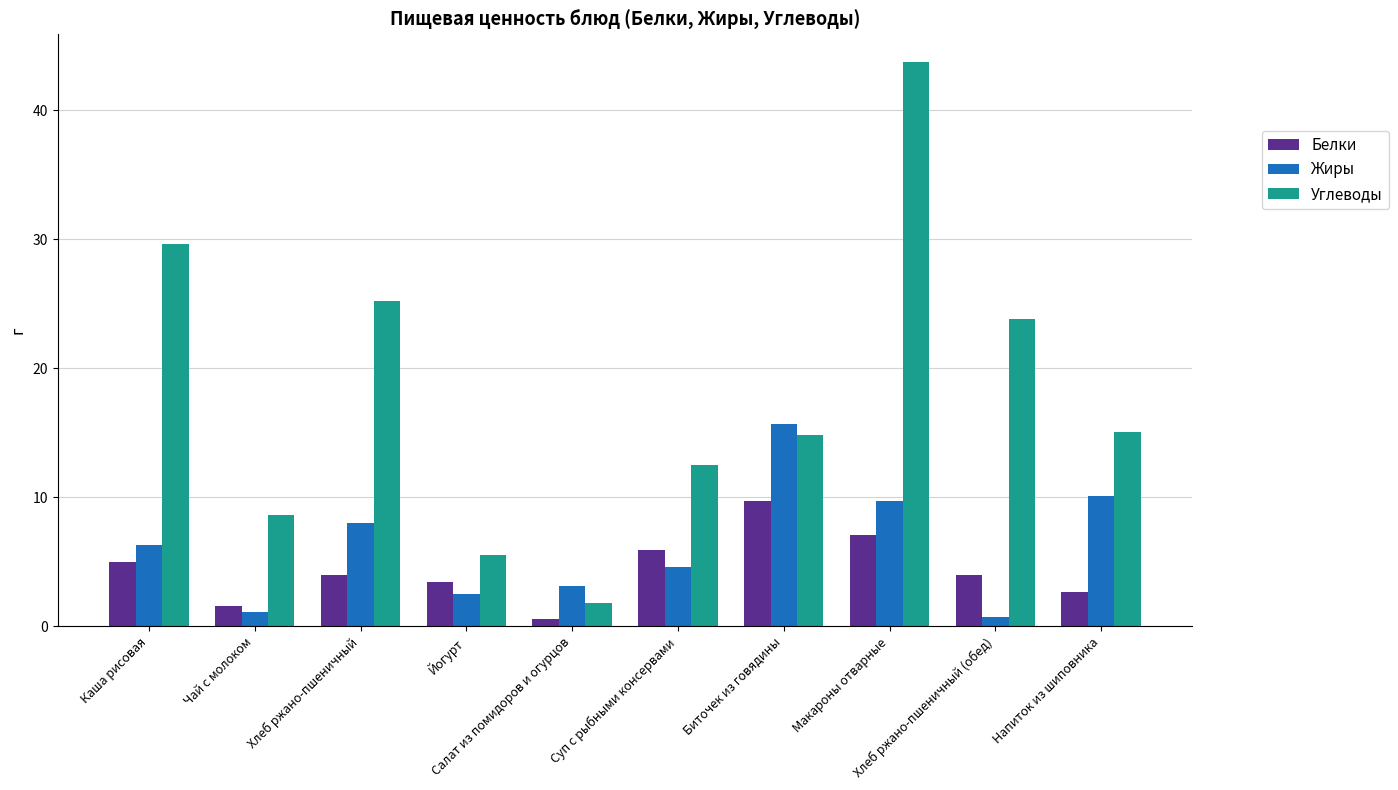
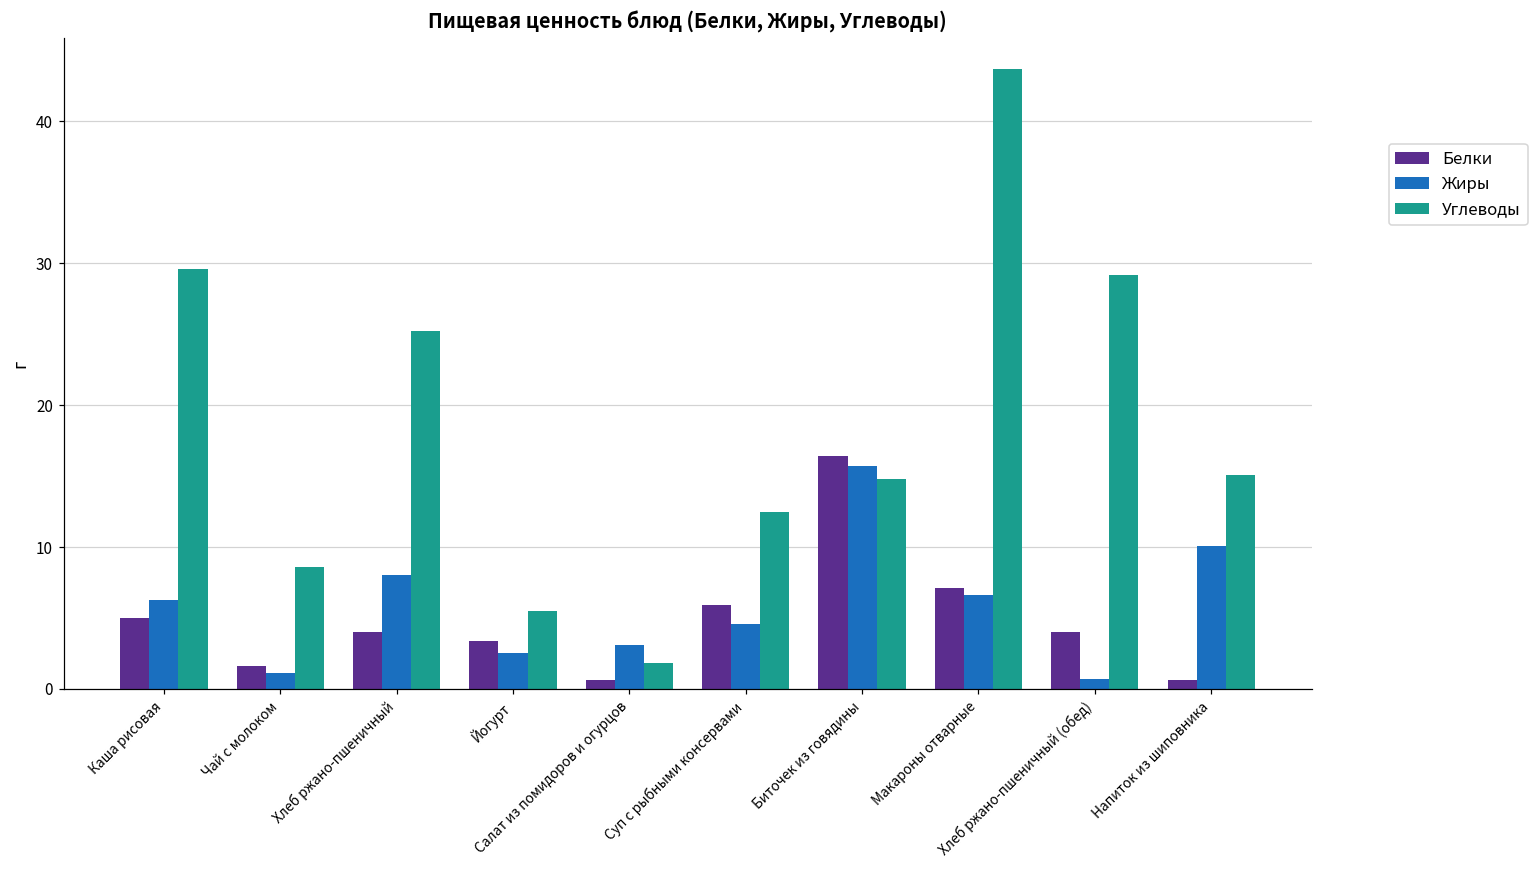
Белки, Биточек из говядины: 9.7 -> 16.4
Жиры, Макароны отварные: 9.7 -> 6.6
Углеводы, Хлеб ржано-пшеничный (обед): 23.8 -> 29.2
Белки, Напиток из шиповника: 2.7 -> 0.6
